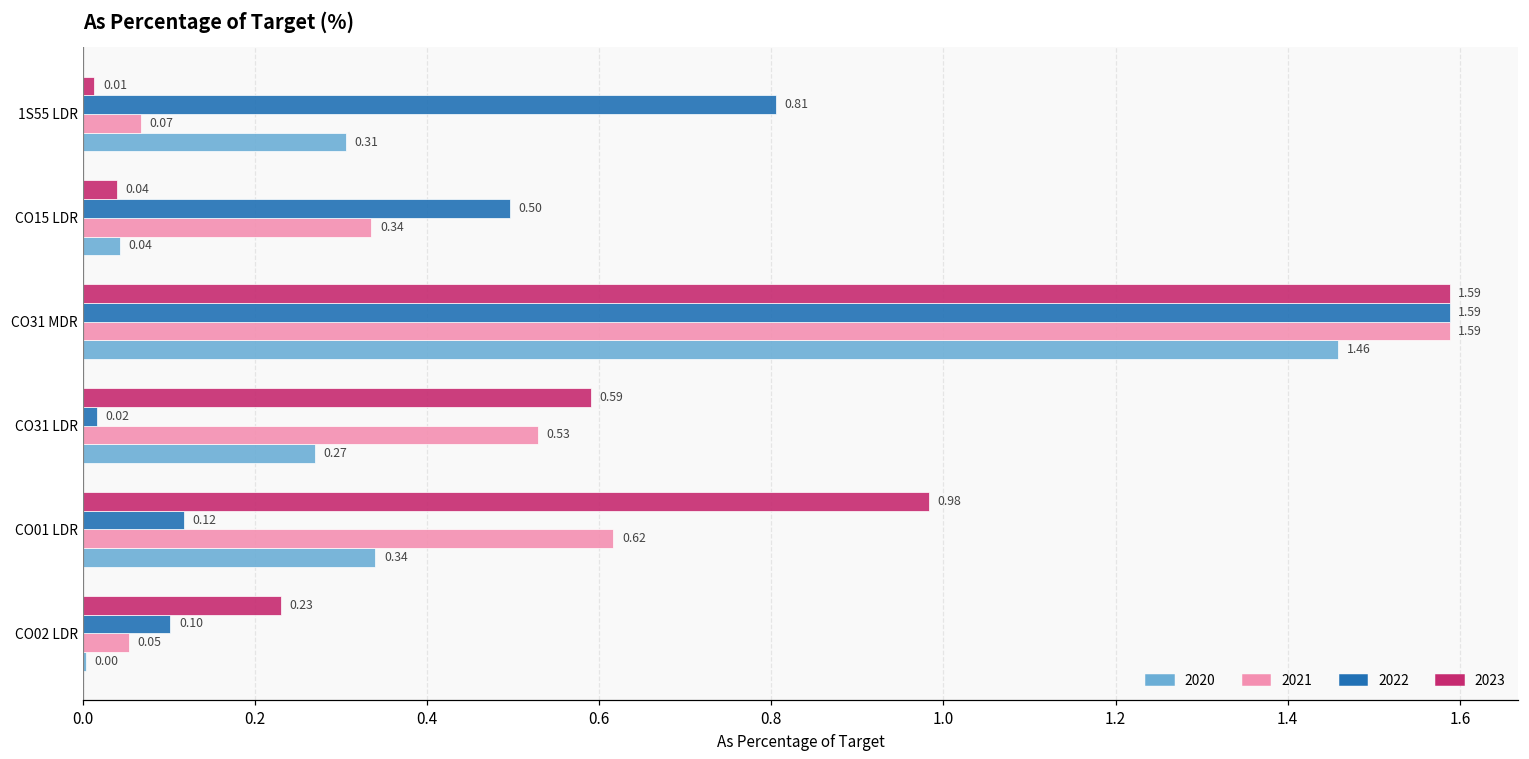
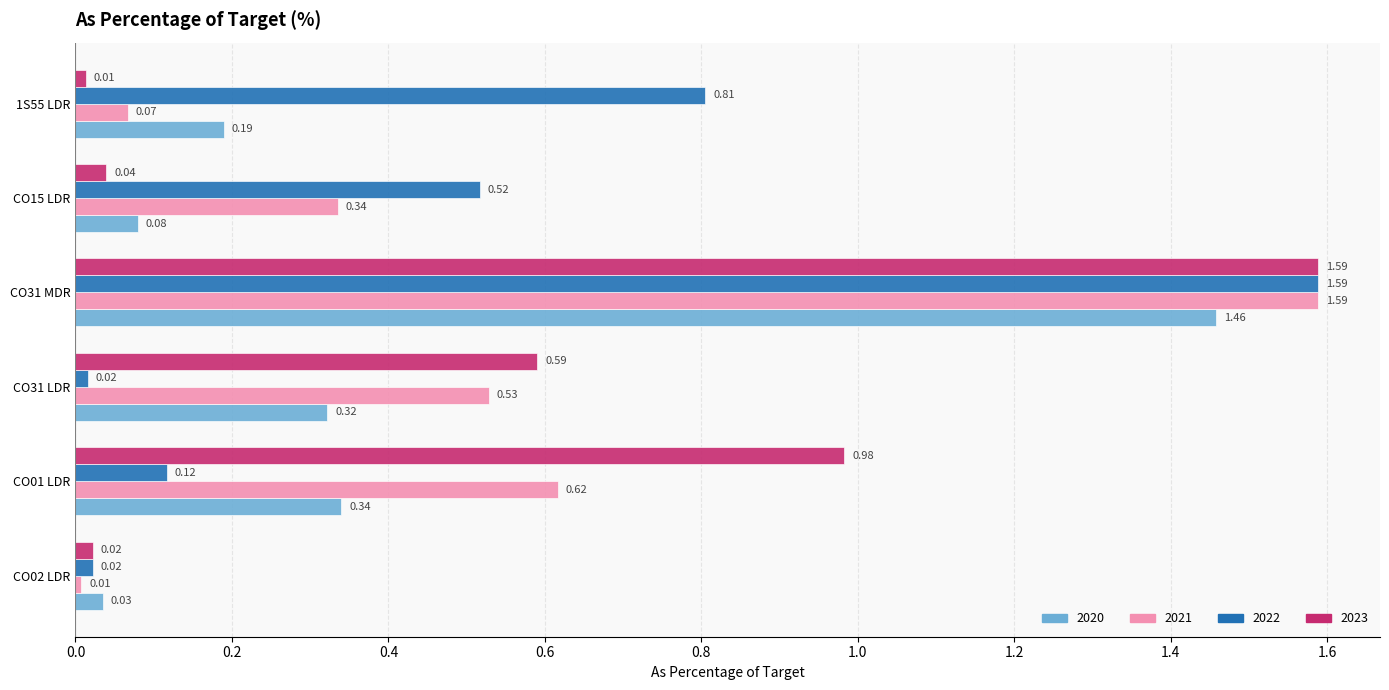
2020, 1S55 LDR: 0.31 -> 0.19
2022, CO15 LDR: 0.50 -> 0.52
2020, CO15 LDR: 0.04 -> 0.08
2020, CO31 LDR: 0.27 -> 0.32
2023, CO02 LDR: 0.23 -> 0.02
2022, CO02 LDR: 0.10 -> 0.02
2021, CO02 LDR: 0.05 -> 0.01
2020, CO02 LDR: 0.00 -> 0.03
